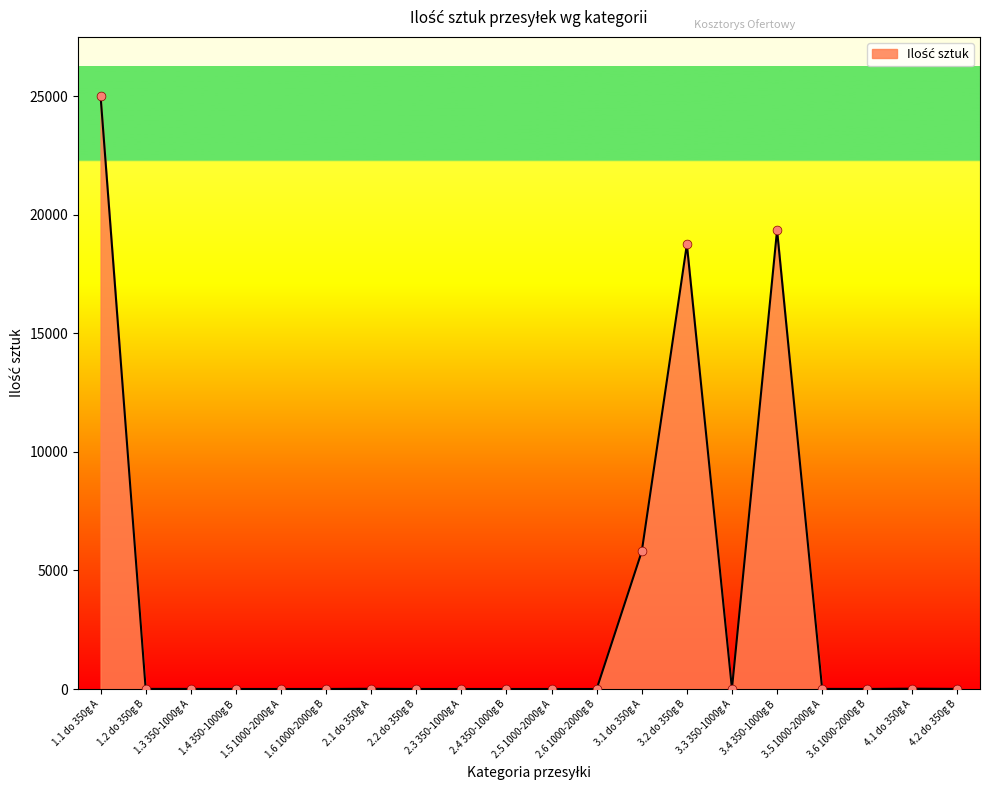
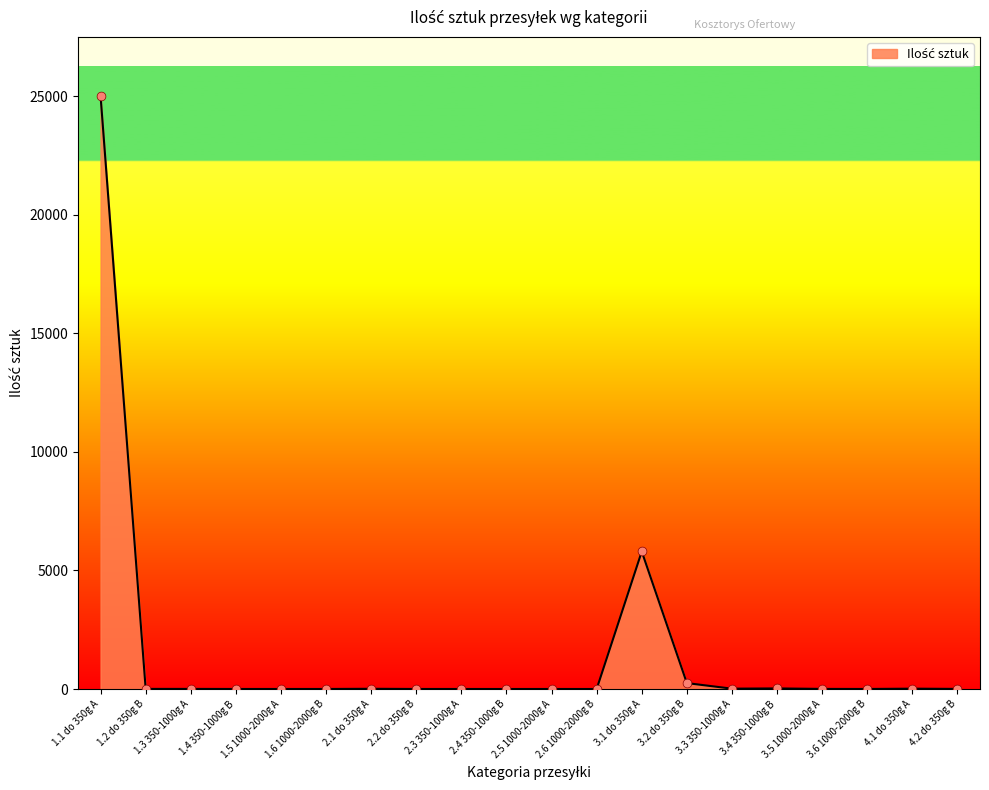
3.2 do 350g B: 18800 -> 300
3.4 350-1000g B: 19300 -> 0
